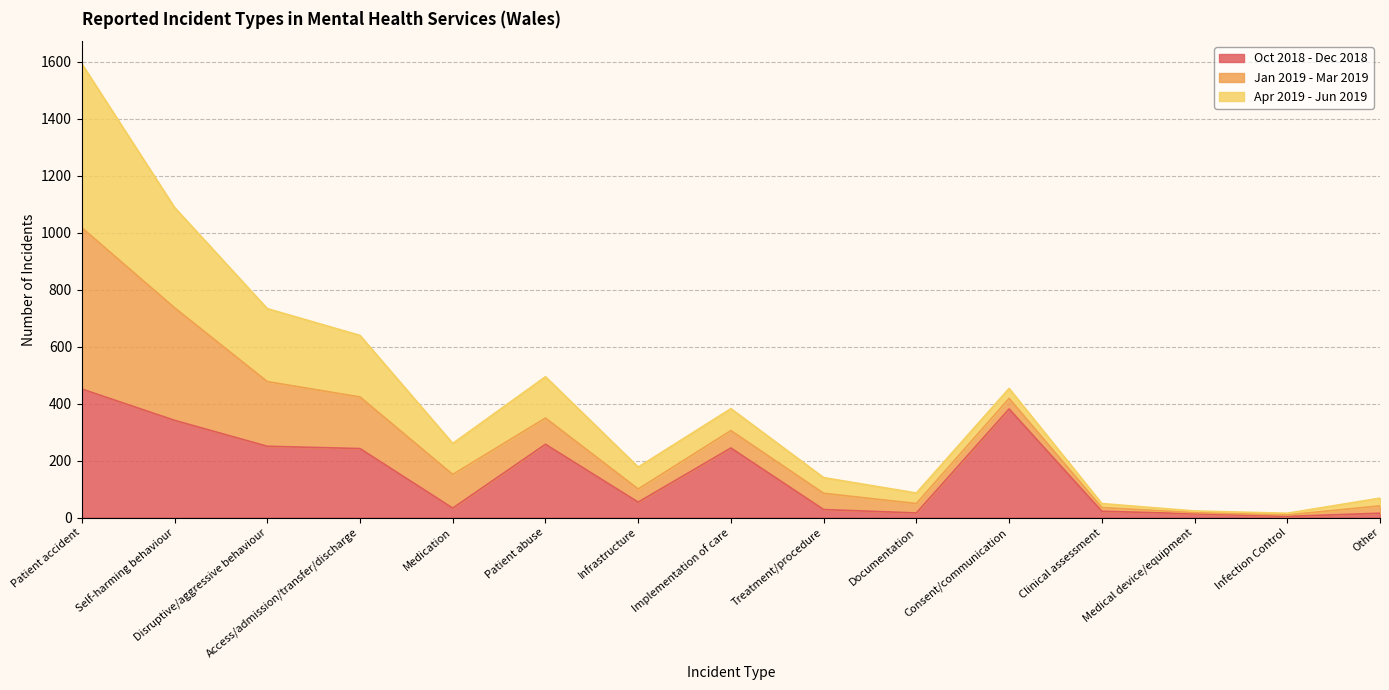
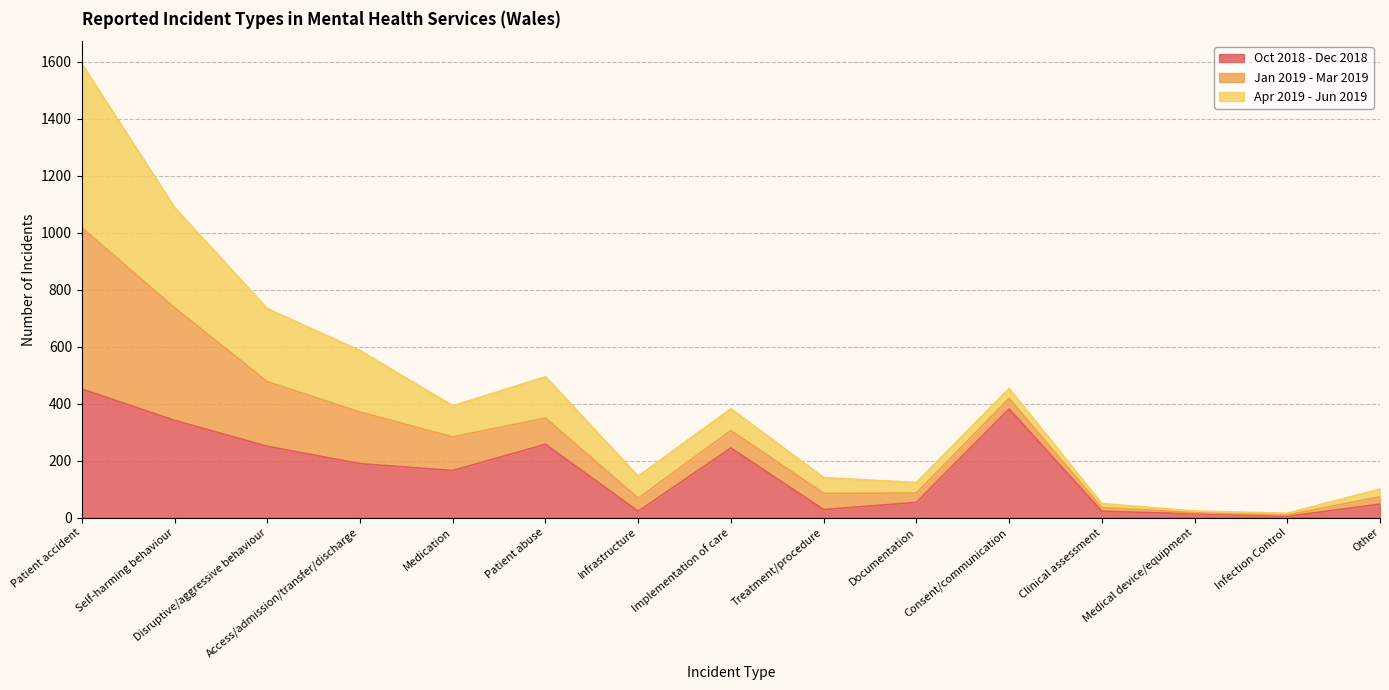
Oct 2018 - Dec 2018, Access/admission/transfer/discharge: 240 -> 190
Oct 2018 - Dec 2018, Medication: 30 -> 170
Oct 2018 - Dec 2018, Infrastructure: 50 -> 20
Oct 2018 - Dec 2018, Documentation: 20 -> 50
Oct 2018 - Dec 2018, Other: 20 -> 50
